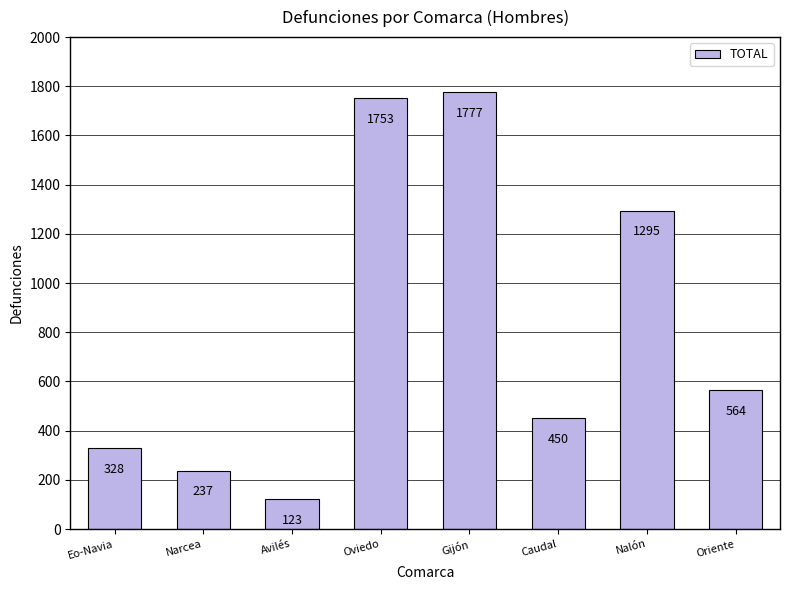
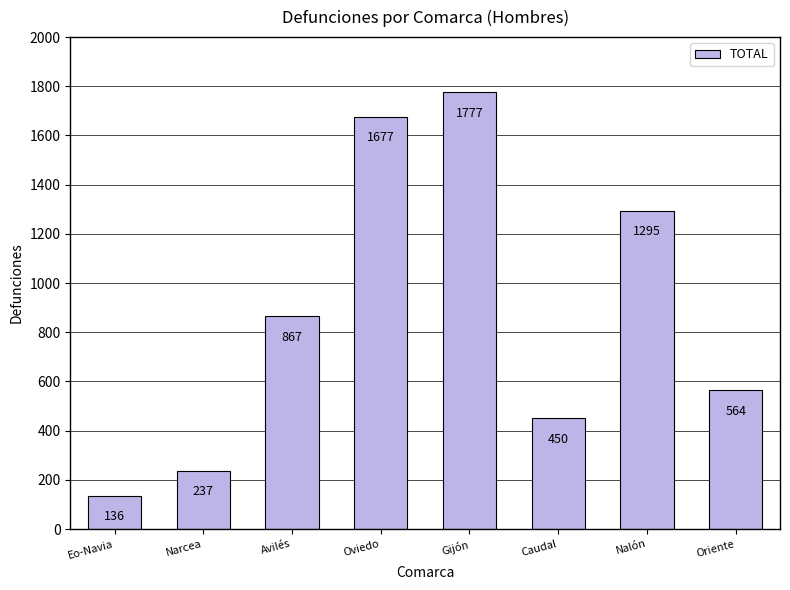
Eo-Navia: 328 -> 136
Avilés: 123 -> 867
Oviedo: 1753 -> 1677
